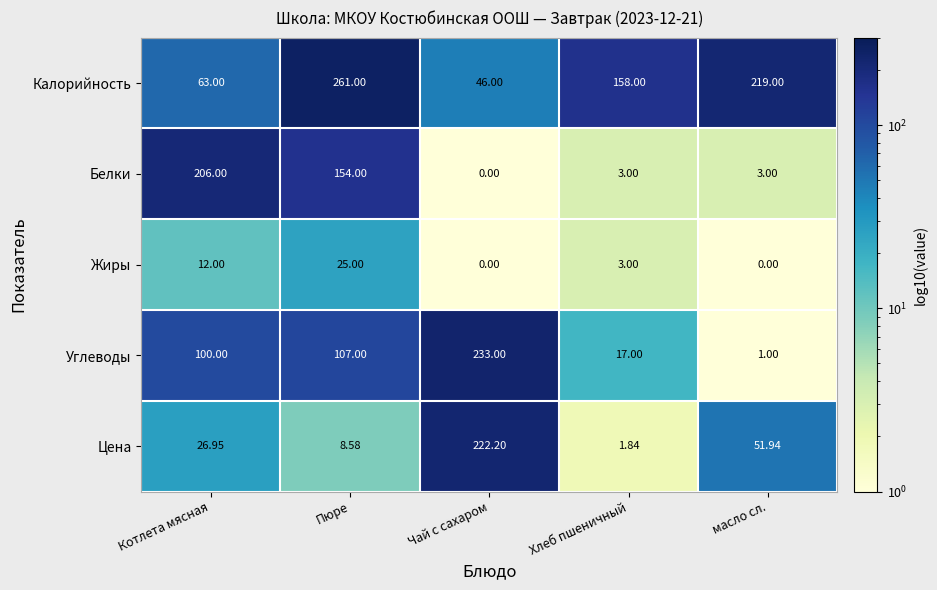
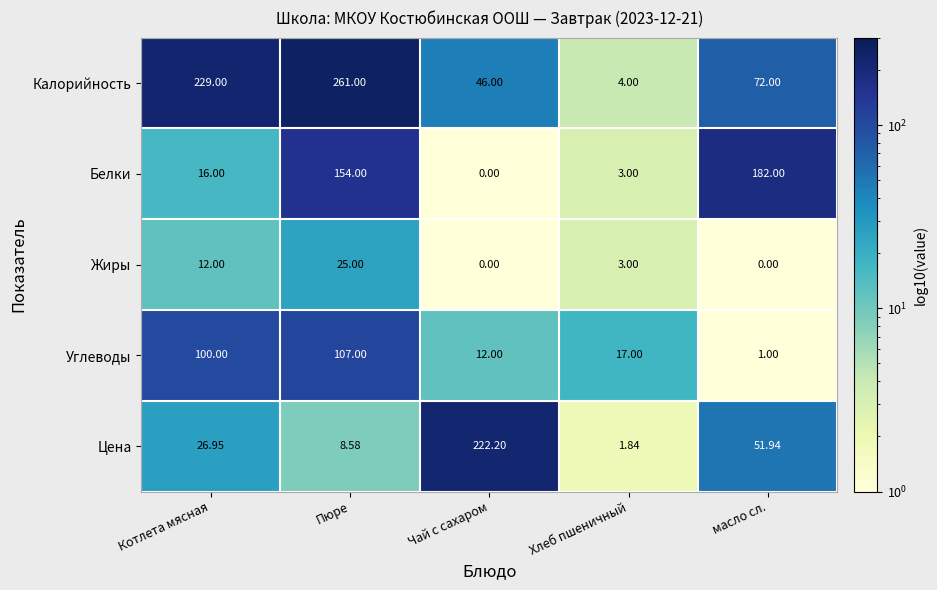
Калорийность, Котлета мясная: 63.00 -> 229.00
Калорийность, Хлеб пшеничный: 158.00 -> 4.00
Калорийность, масло сл.: 219.00 -> 72.00
Белки, Котлета мясная: 206.00 -> 16.00
Белки, масло сл.: 3.00 -> 182.00
Углеводы, Чай с сахаром: 233.00 -> 12.00
